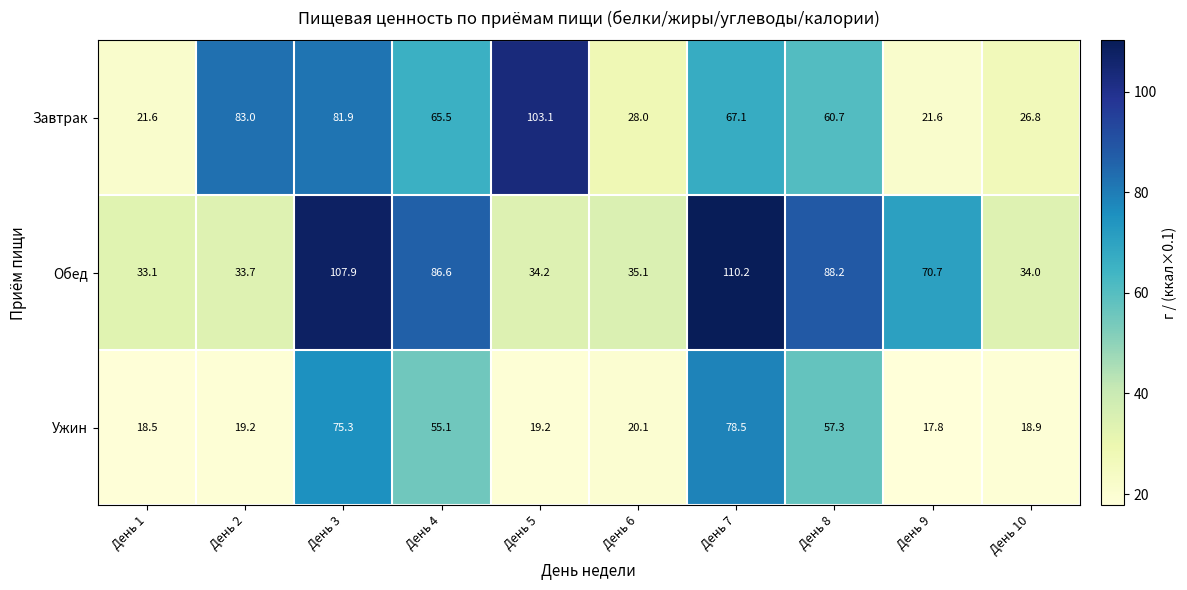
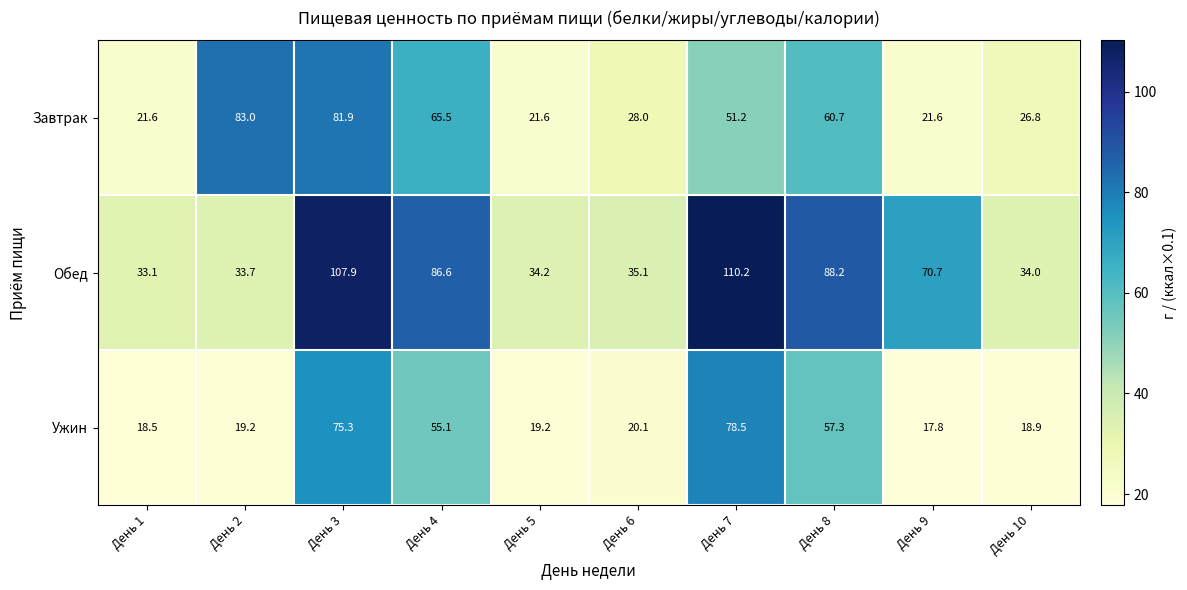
Завтрак, День 5: 103.1 -> 21.6
Завтрак, День 7: 67.1 -> 51.2
